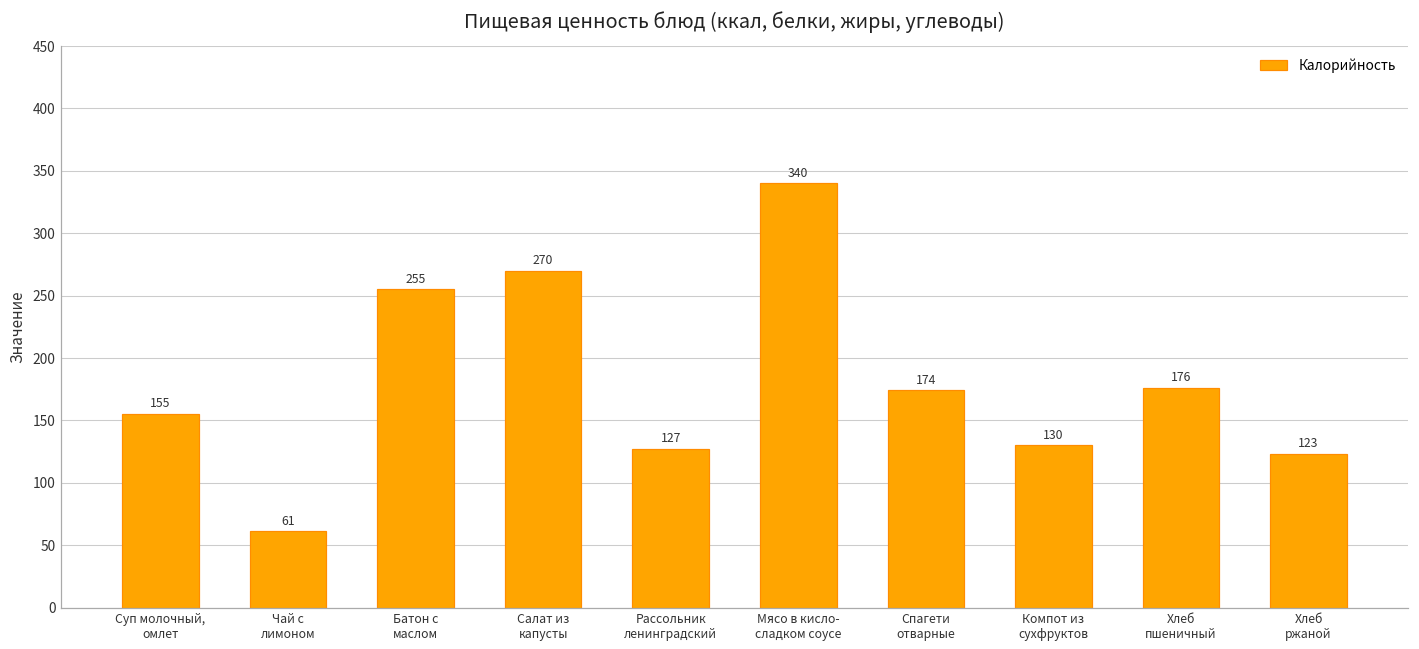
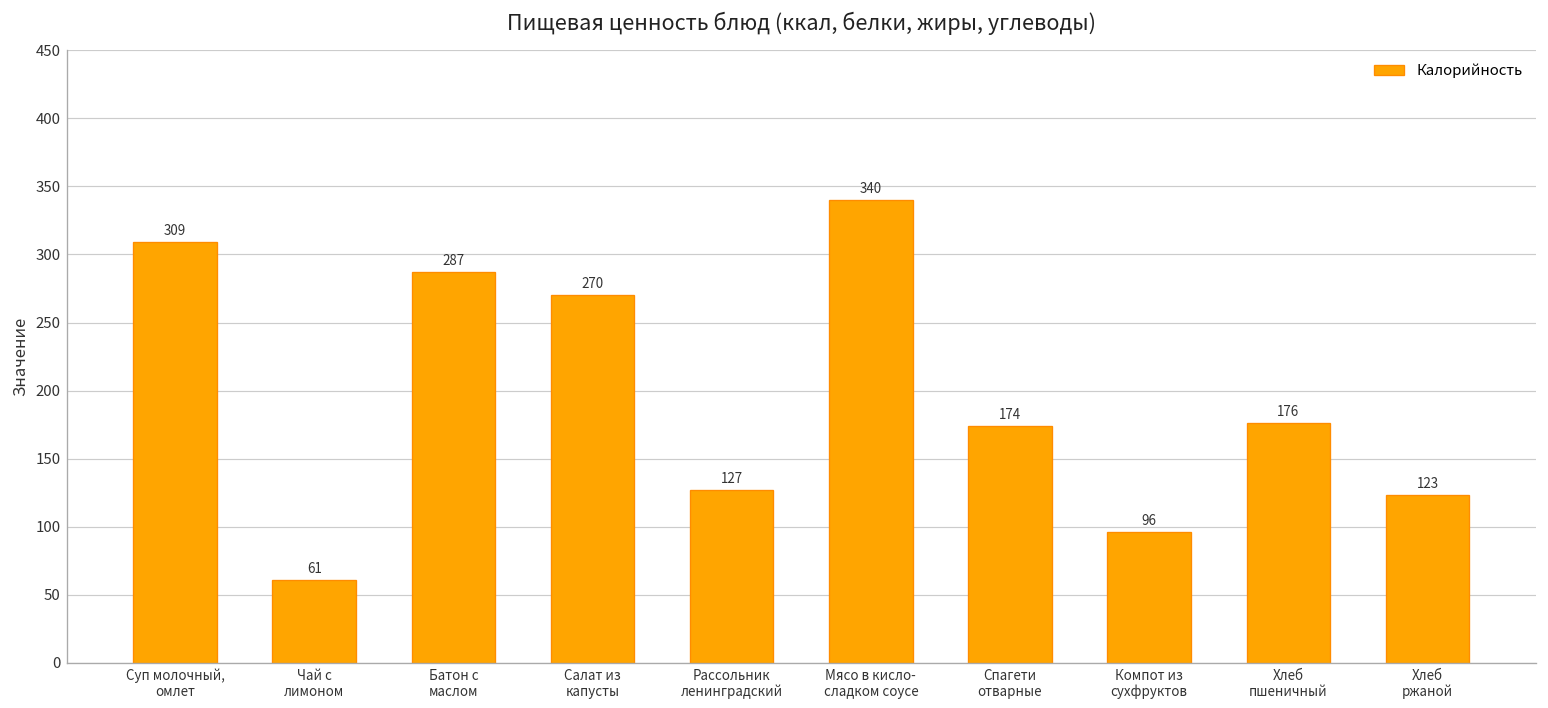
Суп молочный, омлет: 155 -> 309
Батон с маслом: 255 -> 287
Компот из сухфруктов: 130 -> 96
